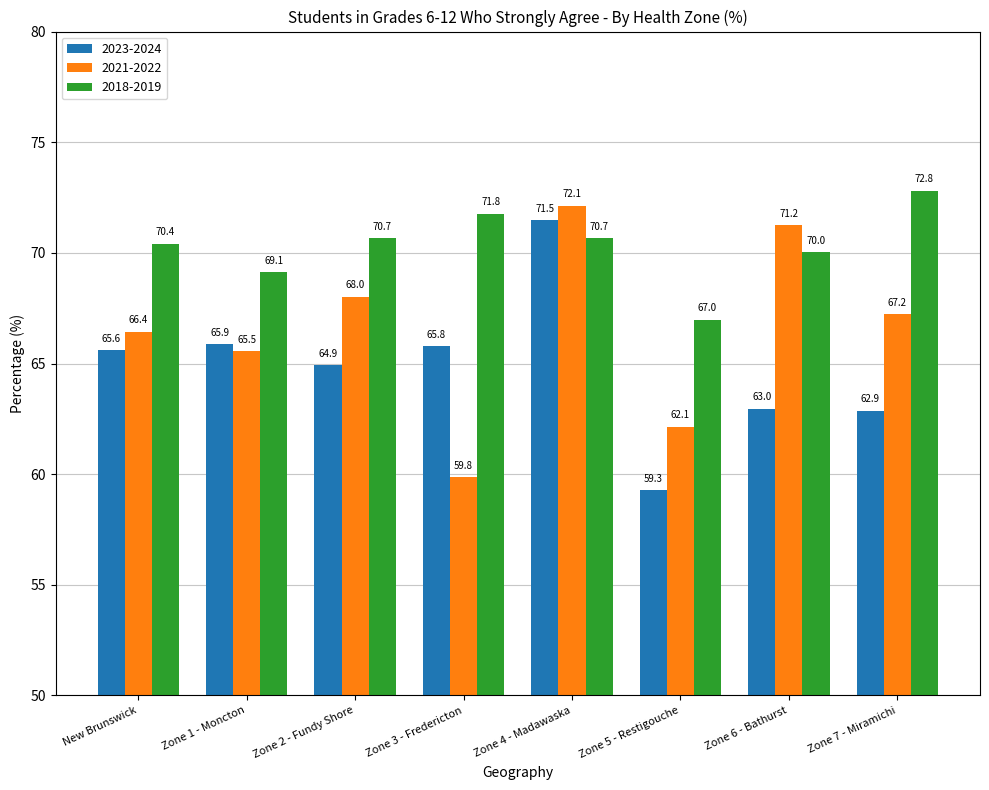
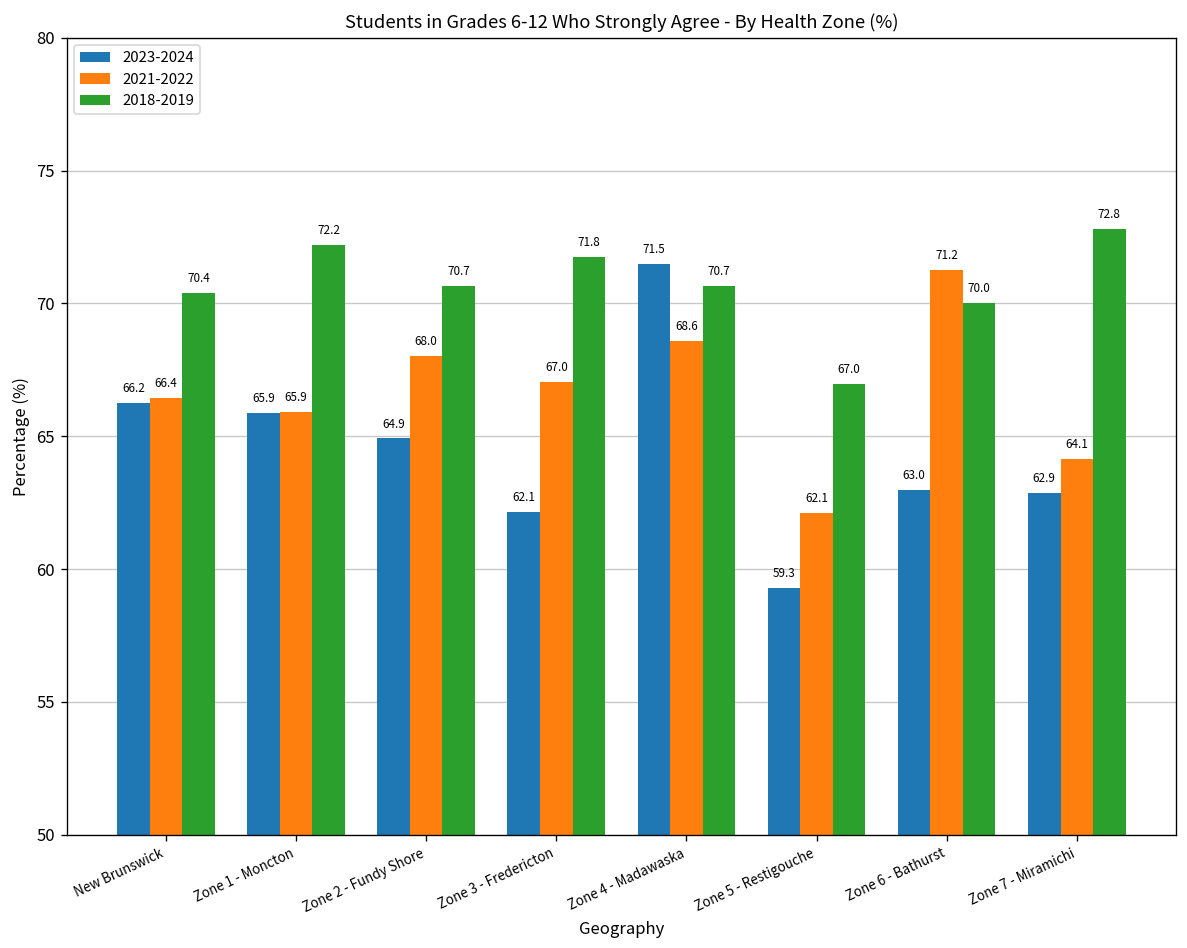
2023-2024, New Brunswick: 65.6 -> 66.2
2021-2022, Zone 1 - Moncton: 65.5 -> 65.9
2018-2019, Zone 1 - Moncton: 69.1 -> 72.2
2023-2024, Zone 3 - Fredericton: 65.8 -> 62.1
2021-2022, Zone 3 - Fredericton: 59.8 -> 67.0
2021-2022, Zone 4 - Madawaska: 72.1 -> 68.6
2021-2022, Zone 7 - Miramichi: 67.2 -> 64.1
